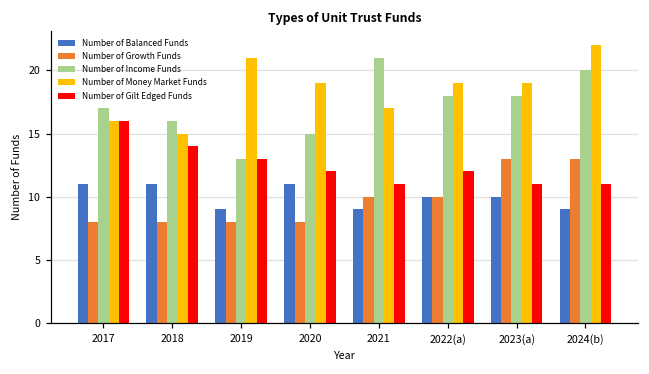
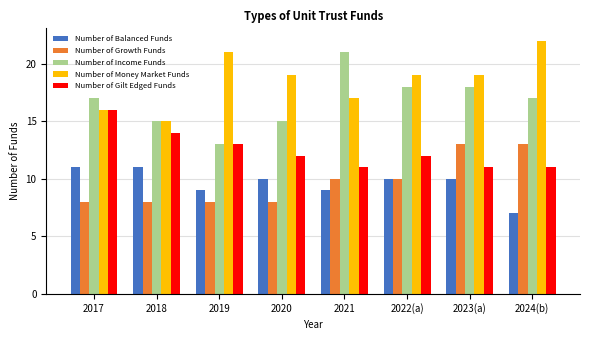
Number of Income Funds, 2018: 16 -> 15
Number of Balanced Funds, 2020: 11 -> 10
Number of Balanced Funds, 2024(b): 9 -> 7
Number of Income Funds, 2024(b): 20 -> 17
